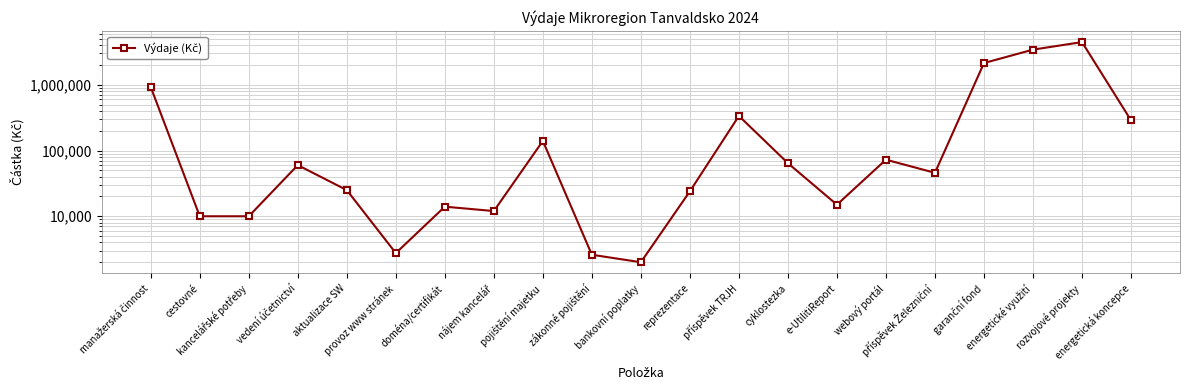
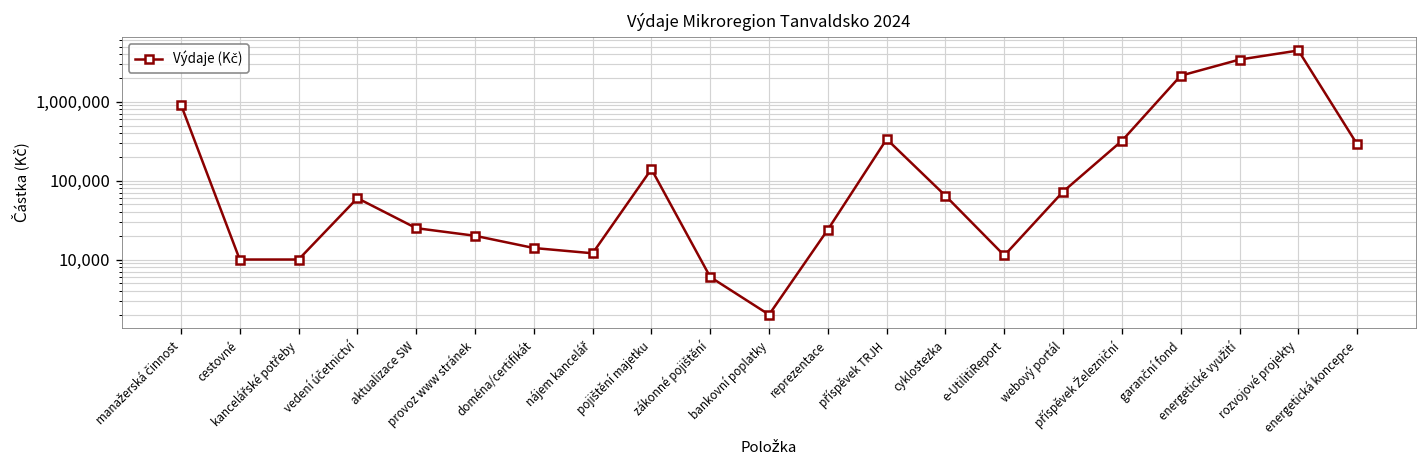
provoz www stránek: 2,800 -> 20,000
zákonné pojištění: 2,600 -> 6,000
e-UtilitiReport: 15,000 -> 11,000
příspěvek Železniční: 50,000 -> 300,000
